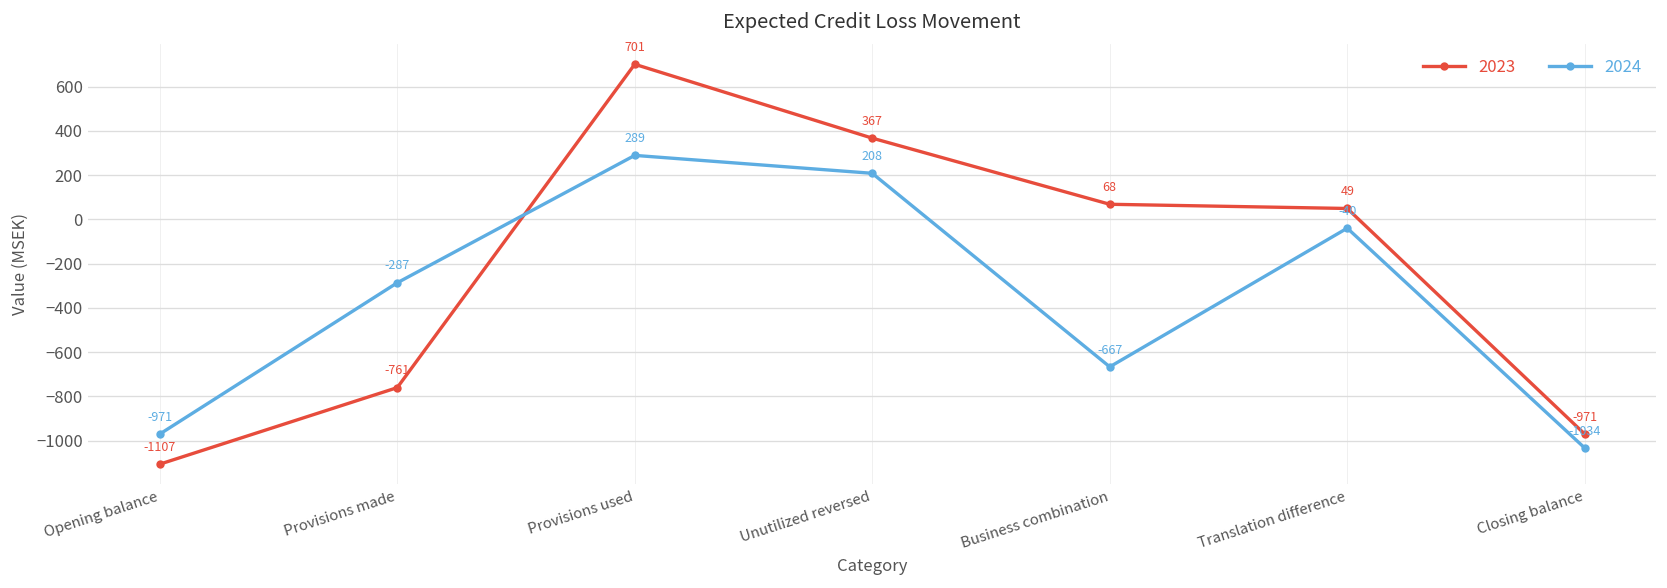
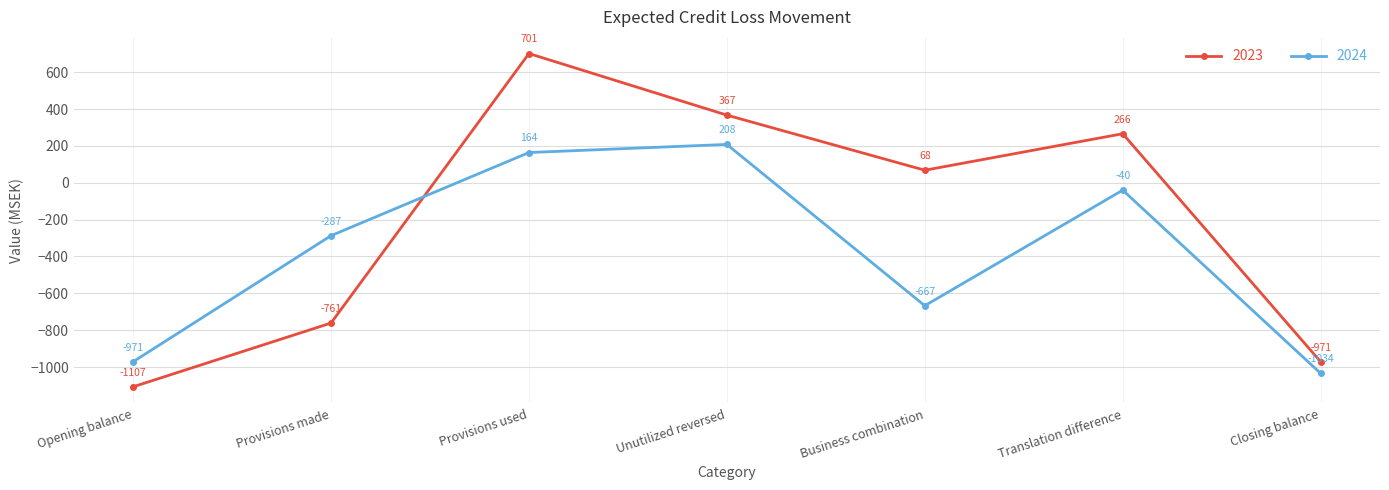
2024, Provisions used: 289 -> 164
2023, Translation difference: 49 -> 266
